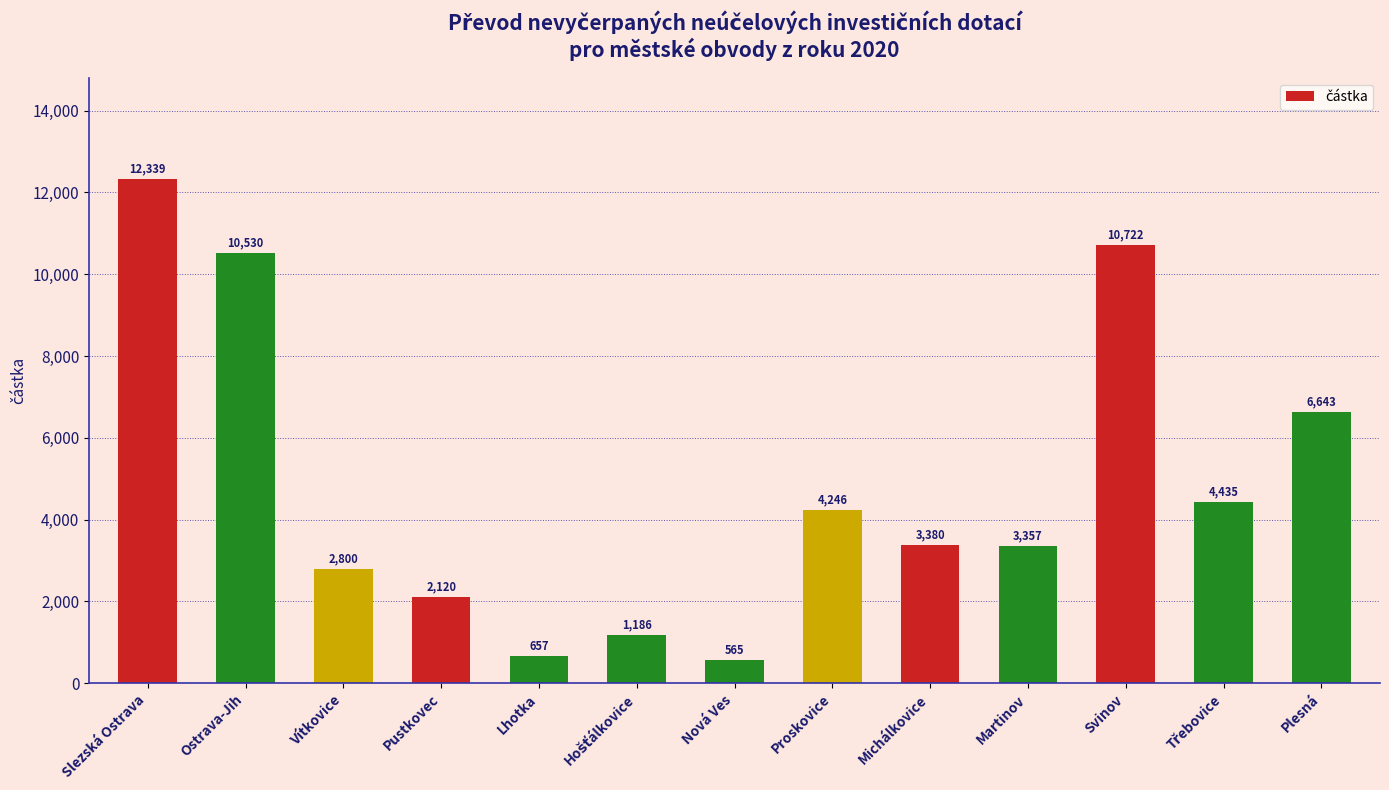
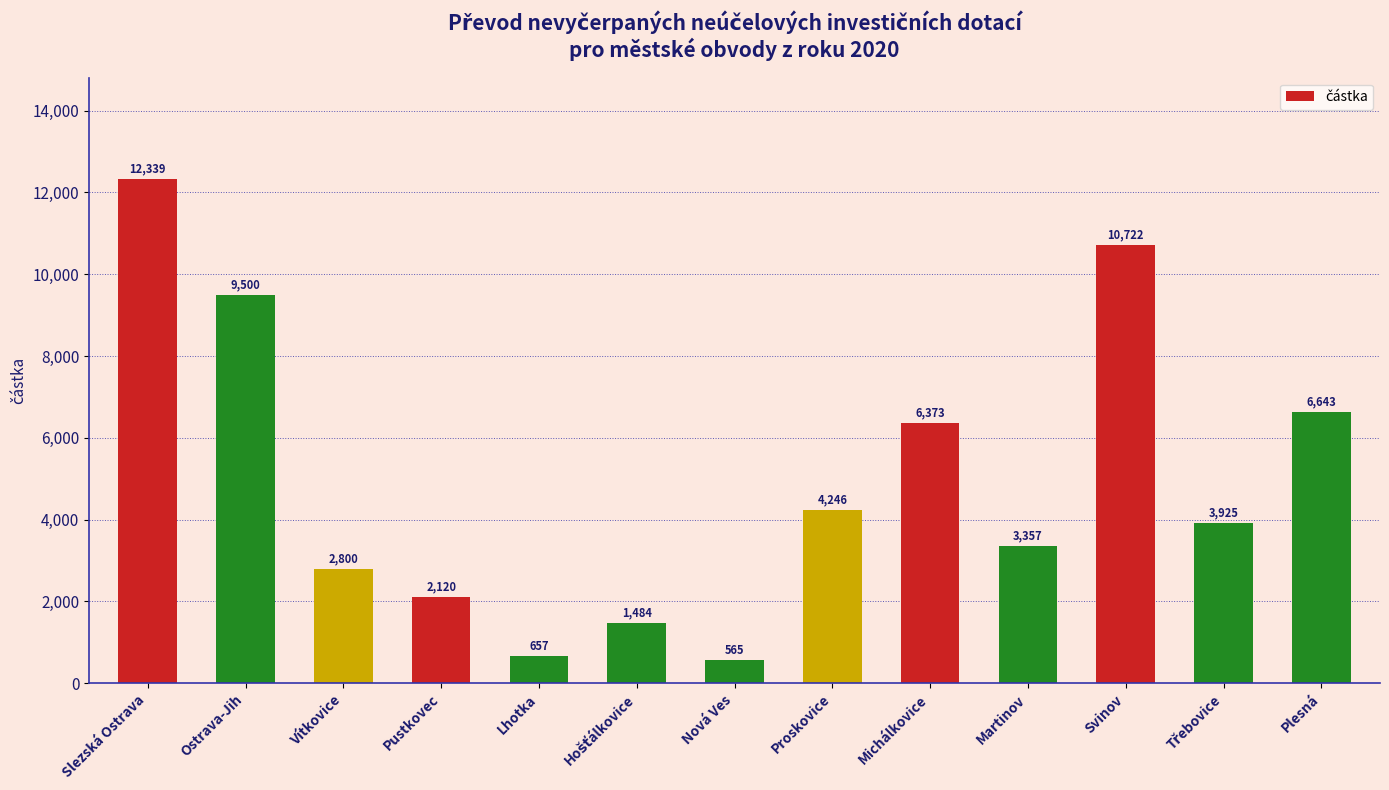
Ostrava-Jih: 10,530 -> 9,500
Hošťálkovice: 1,186 -> 1,484
Michálkovice: 3,380 -> 6,373
Třebovice: 4,435 -> 3,925
